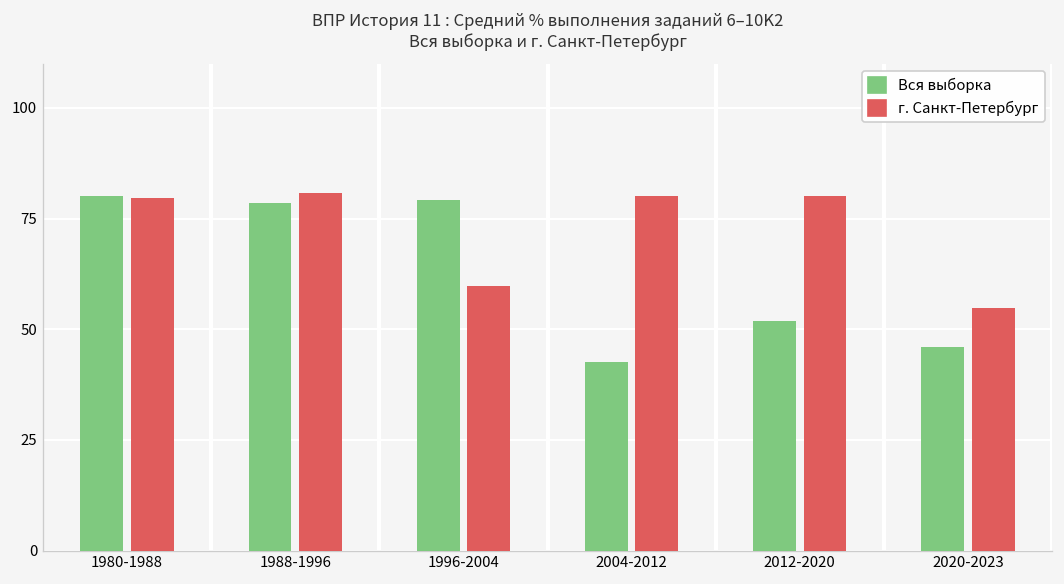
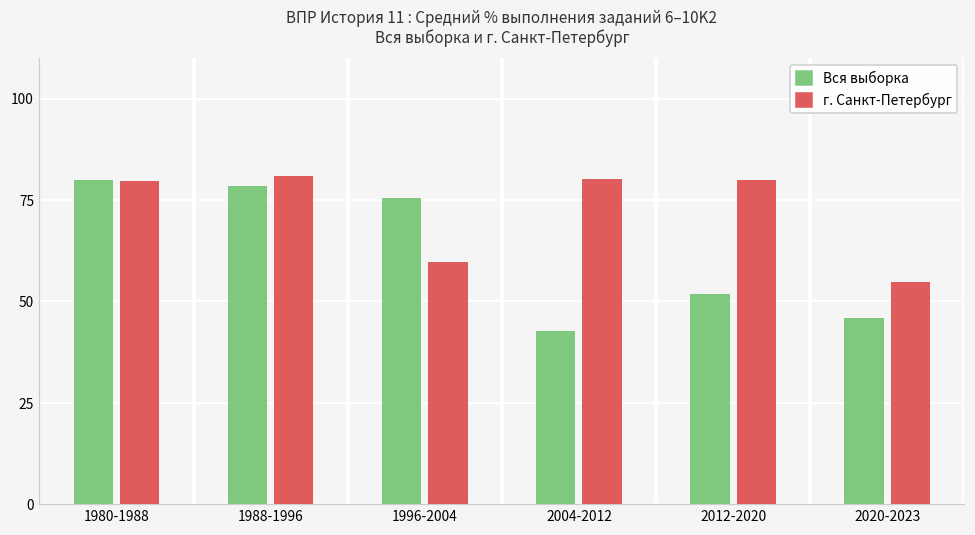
Вся выборка, 1996-2004: 79 -> 76
